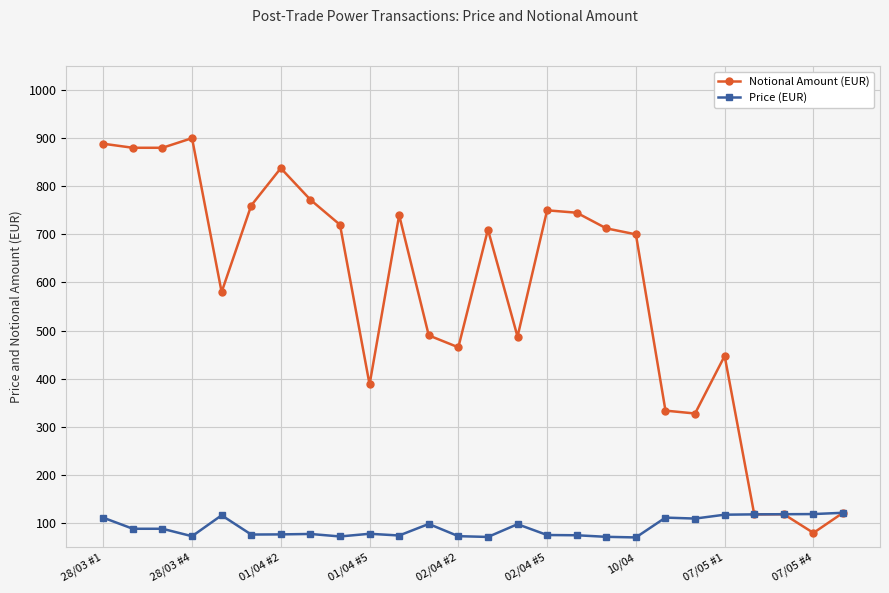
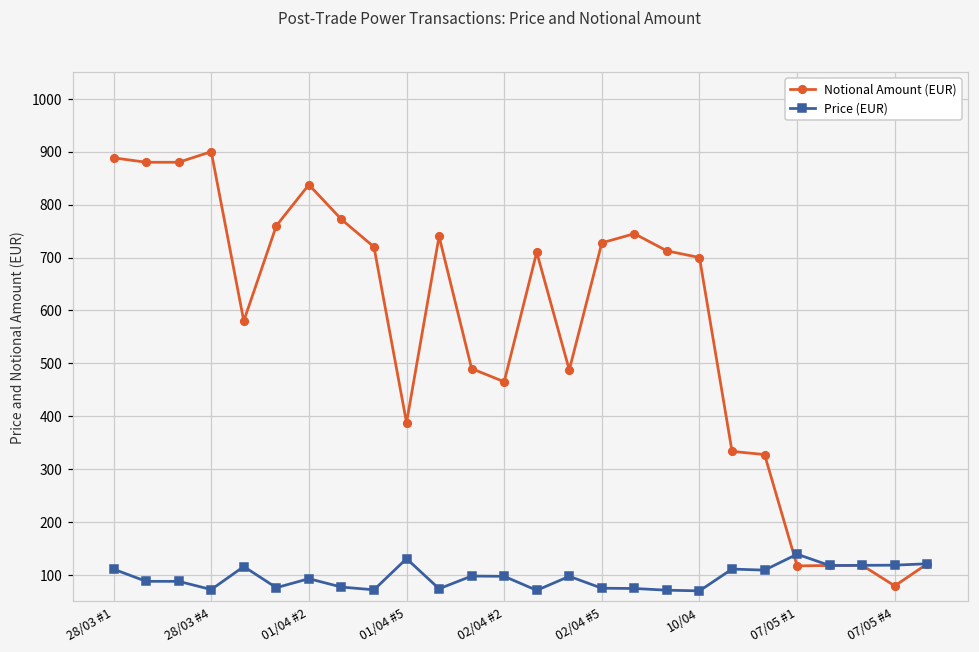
Price (EUR), 01/04 #2: 80 -> 90
Price (EUR), 01/04 #5: 80 -> 130
Price (EUR), 02/04 #2: 70 -> 100
Notional Amount (EUR), 02/04 #5: 750 -> 730
Notional Amount (EUR), 07/05 #1: 450 -> 120
Price (EUR), 07/05 #1: 120 -> 140
